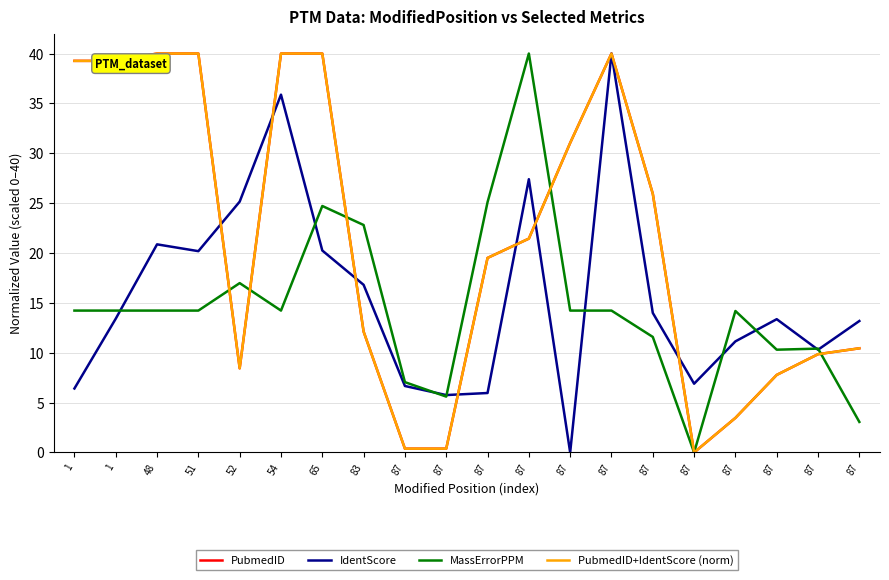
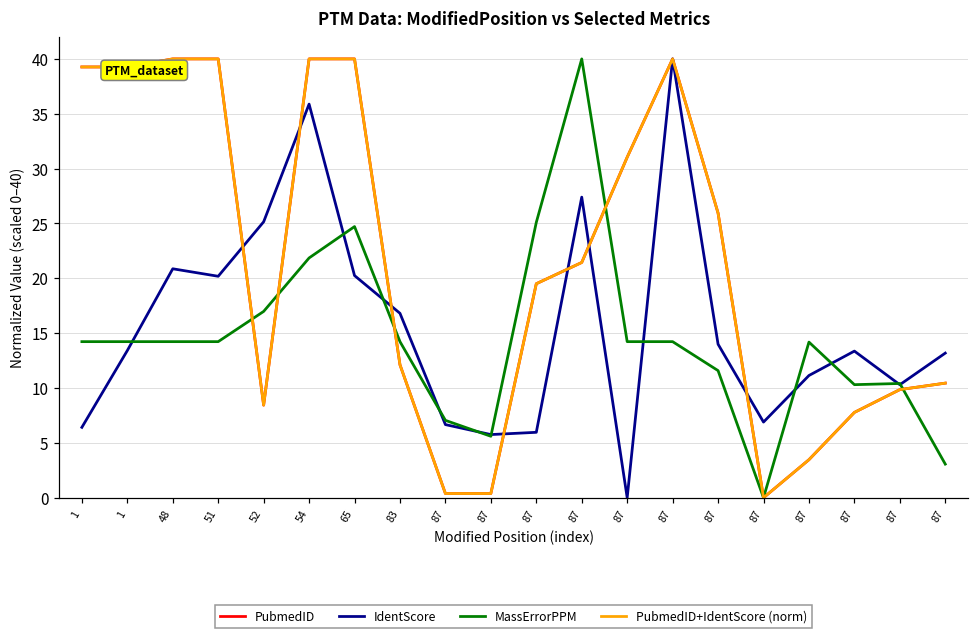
MassErrorPPM, 54: 14 -> 22
MassErrorPPM, 83: 23 -> 14
